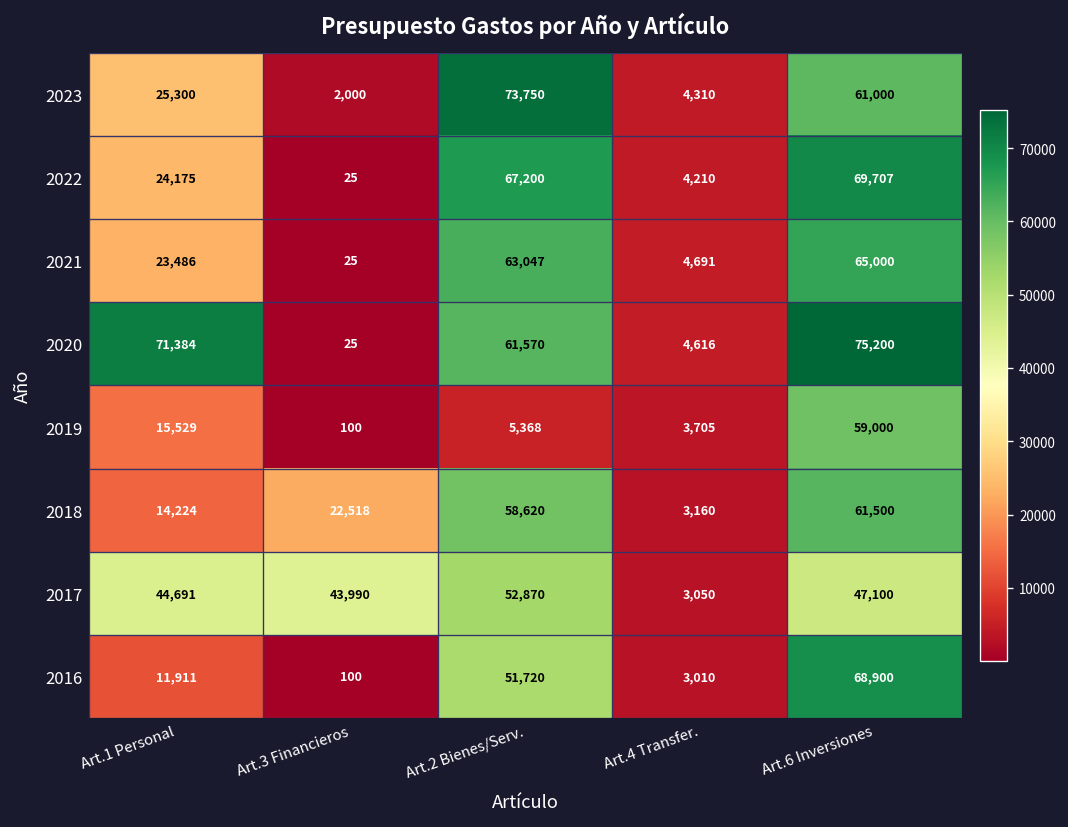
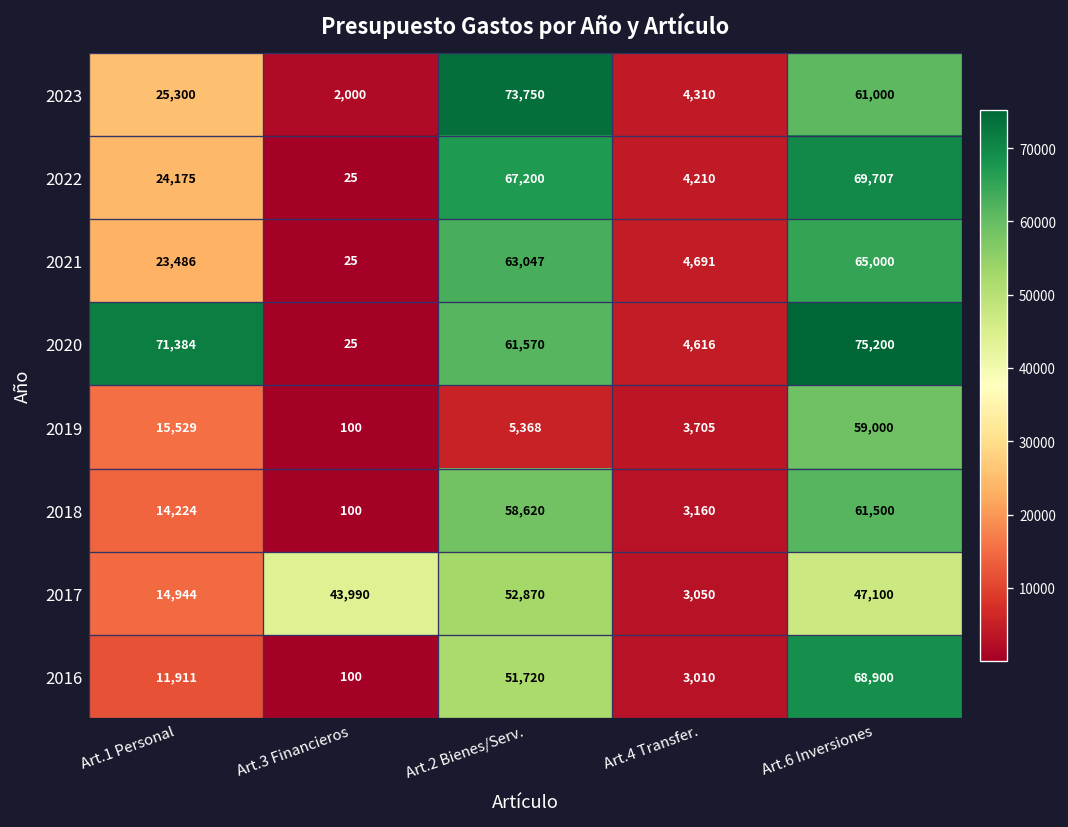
2018, Art.3 Financieros: 22,518 -> 100
2017, Art.1 Personal: 44,691 -> 14,944
